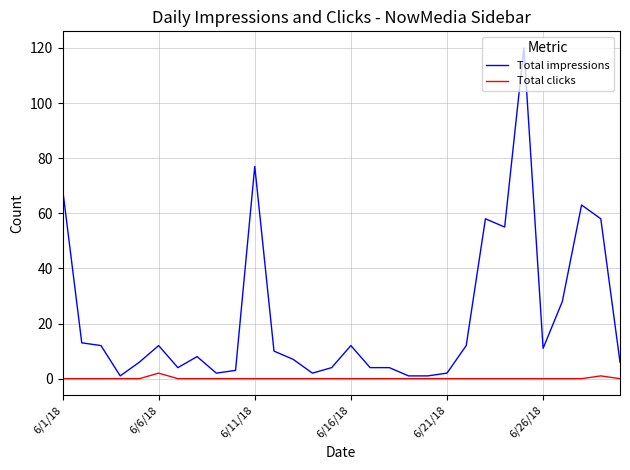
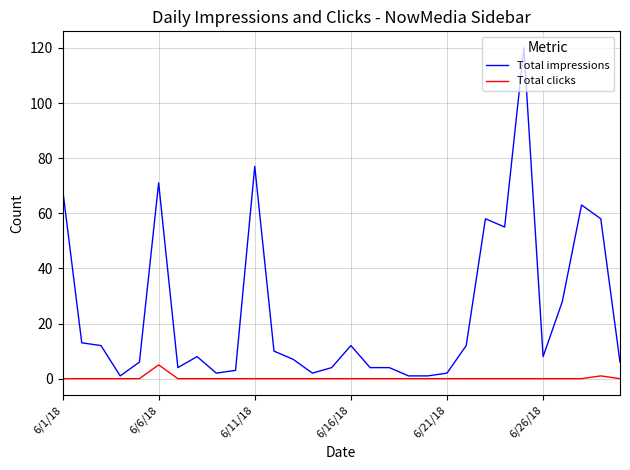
Total impressions, 6/6/18: 12 -> 71
Total clicks, 6/6/18: 2 -> 5
Total impressions, 6/26/18: 11 -> 8
